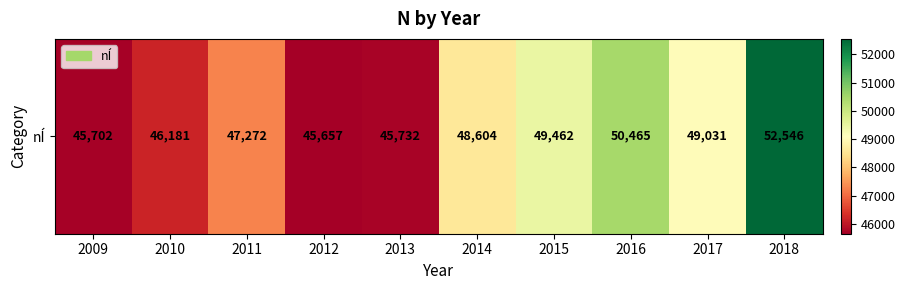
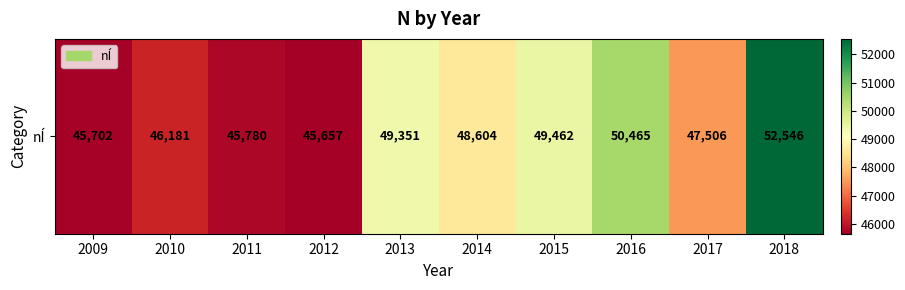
nÍ, 2011: 47,272 -> 45,780
nÍ, 2013: 45,732 -> 49,351
nÍ, 2017: 49,031 -> 47,506
